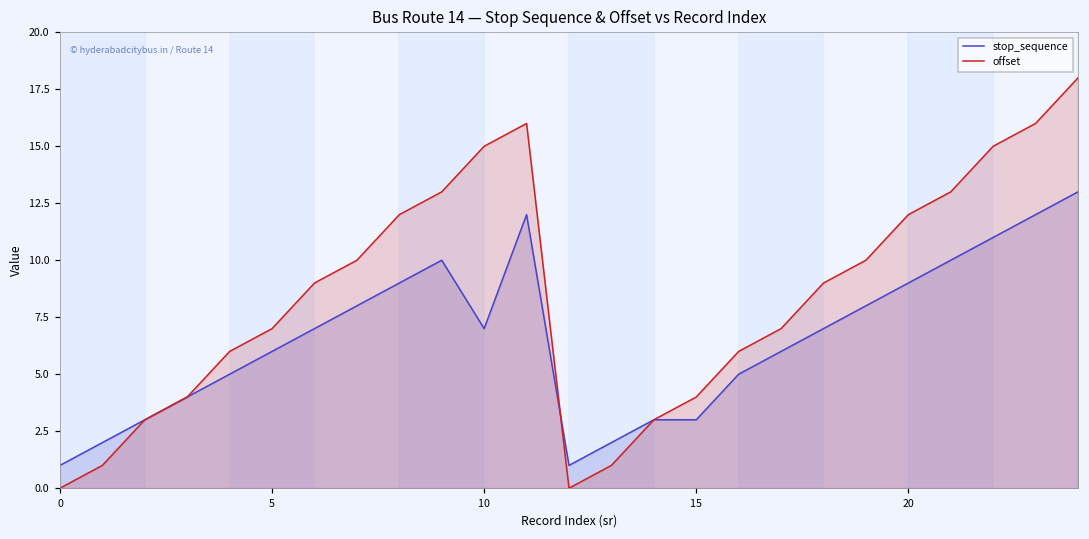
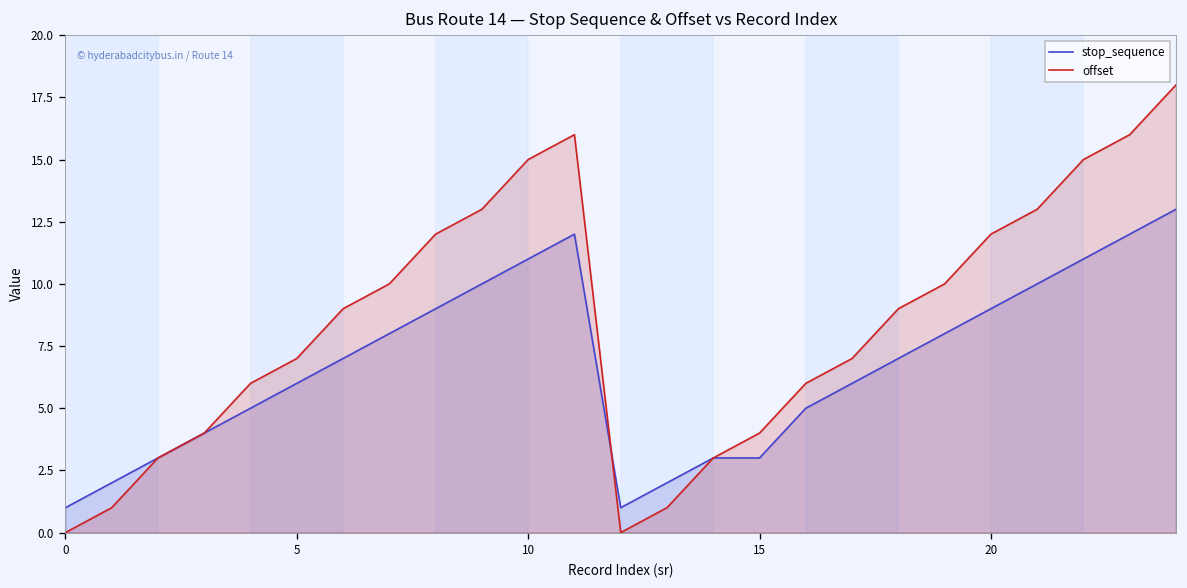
stop_sequence, 10: 7 -> 11
